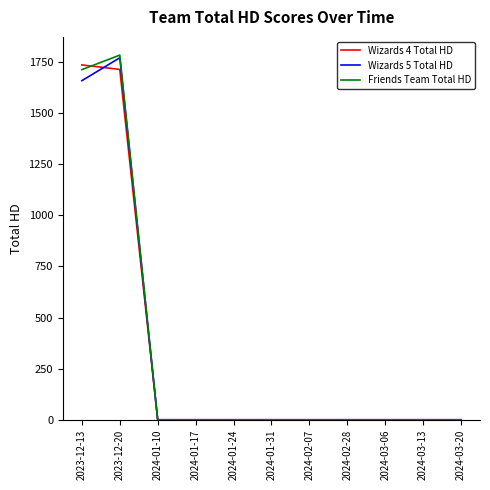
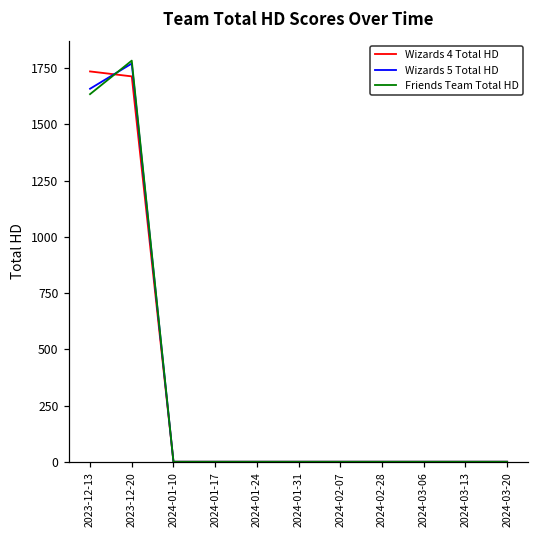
Friends Team Total HD, 2023-12-13: 1710 -> 1630
